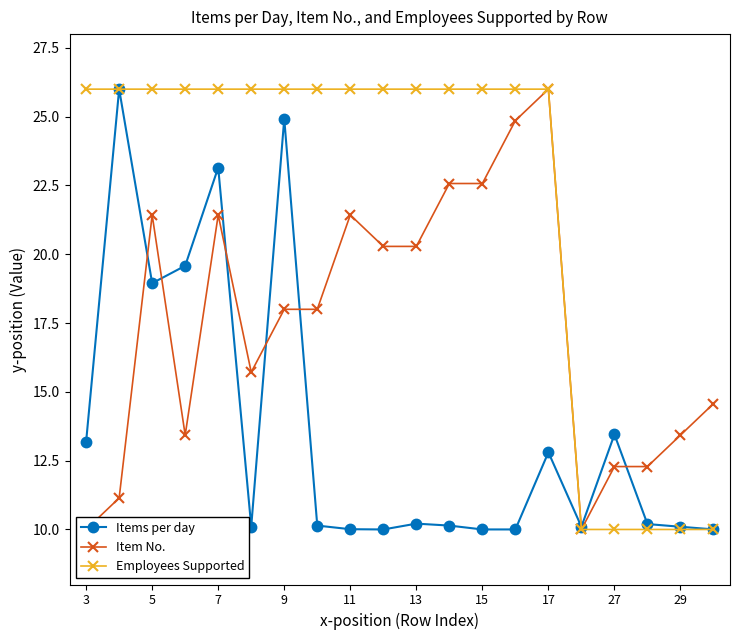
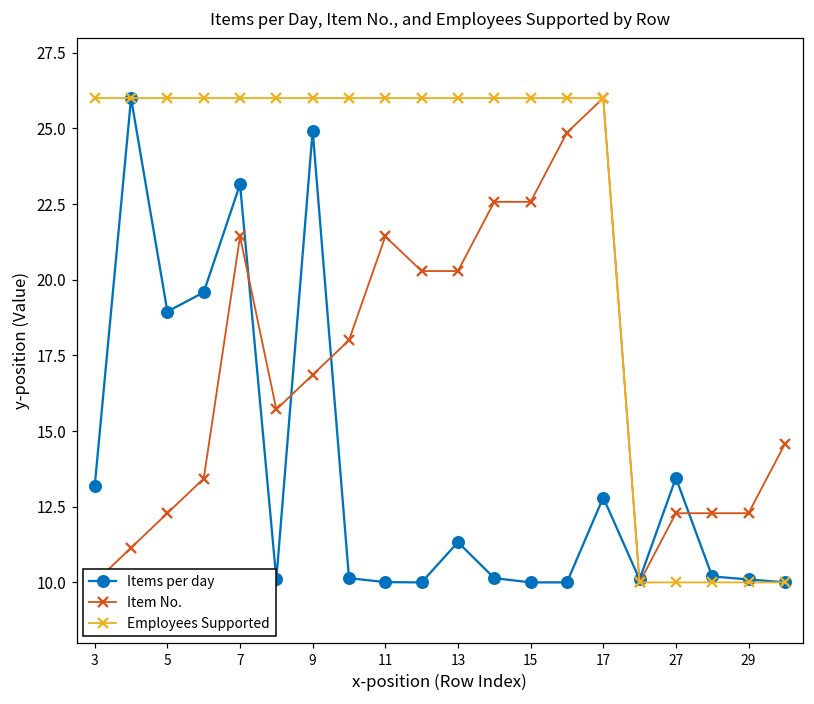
Item No., 5: 21.4 -> 12.3
Item No., 9: 18.0 -> 16.9
Items per day, 13: 10.2 -> 11.3
Item No., 29: 13.4 -> 12.3
